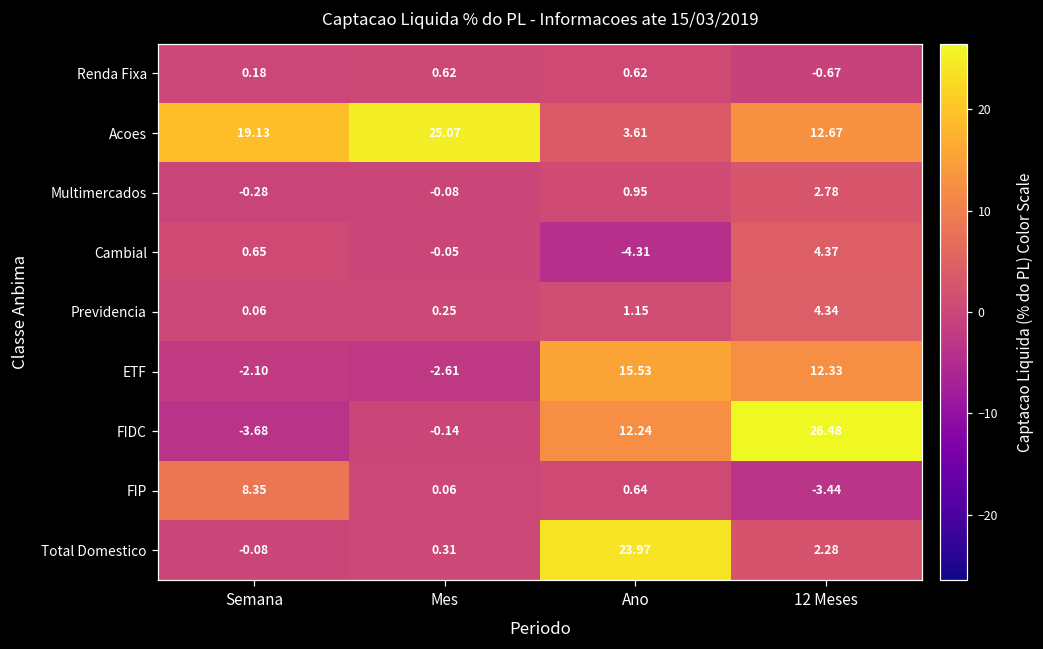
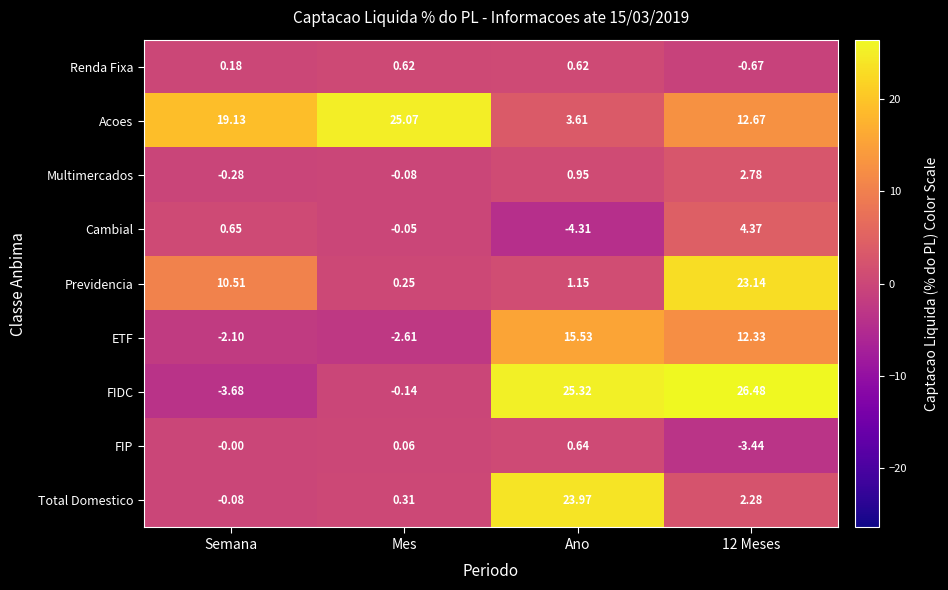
Previdencia, Semana: 0.06 -> 10.51
Previdencia, 12 Meses: 4.34 -> 23.14
FIDC, Ano: 12.24 -> 25.32
FIP, Semana: 8.35 -> -0.00
